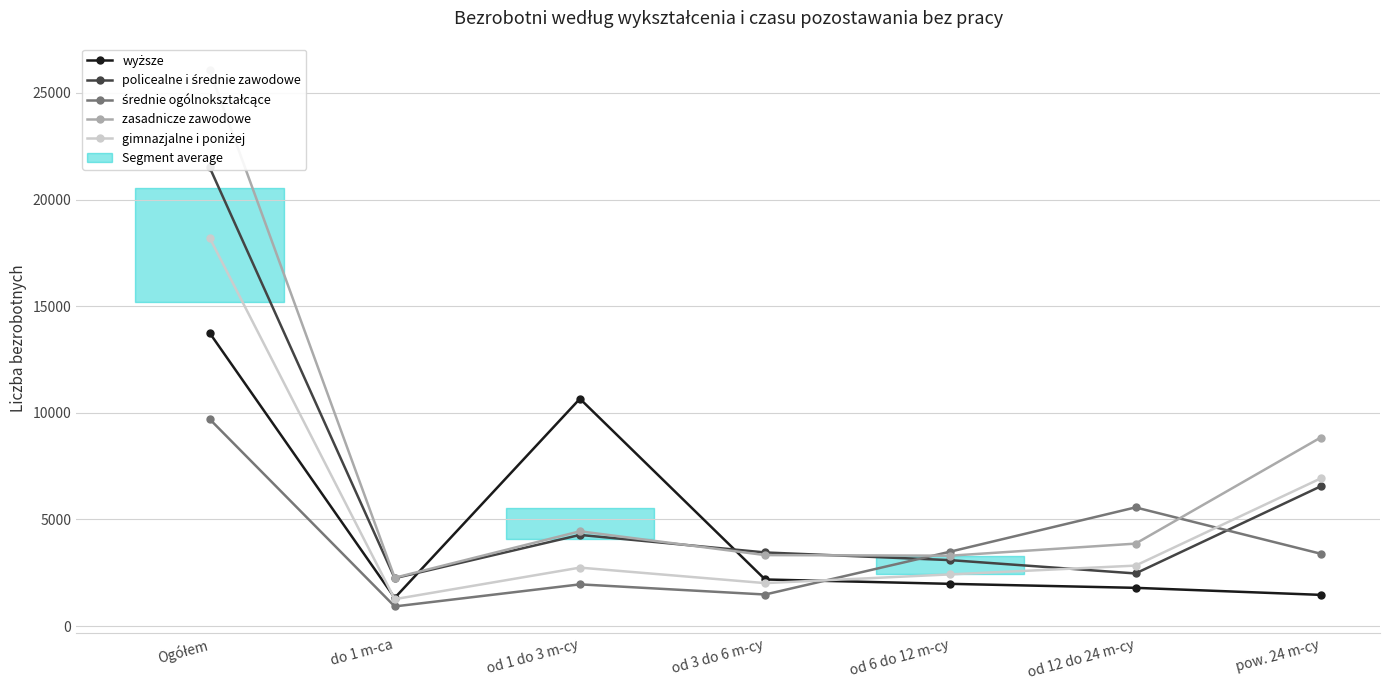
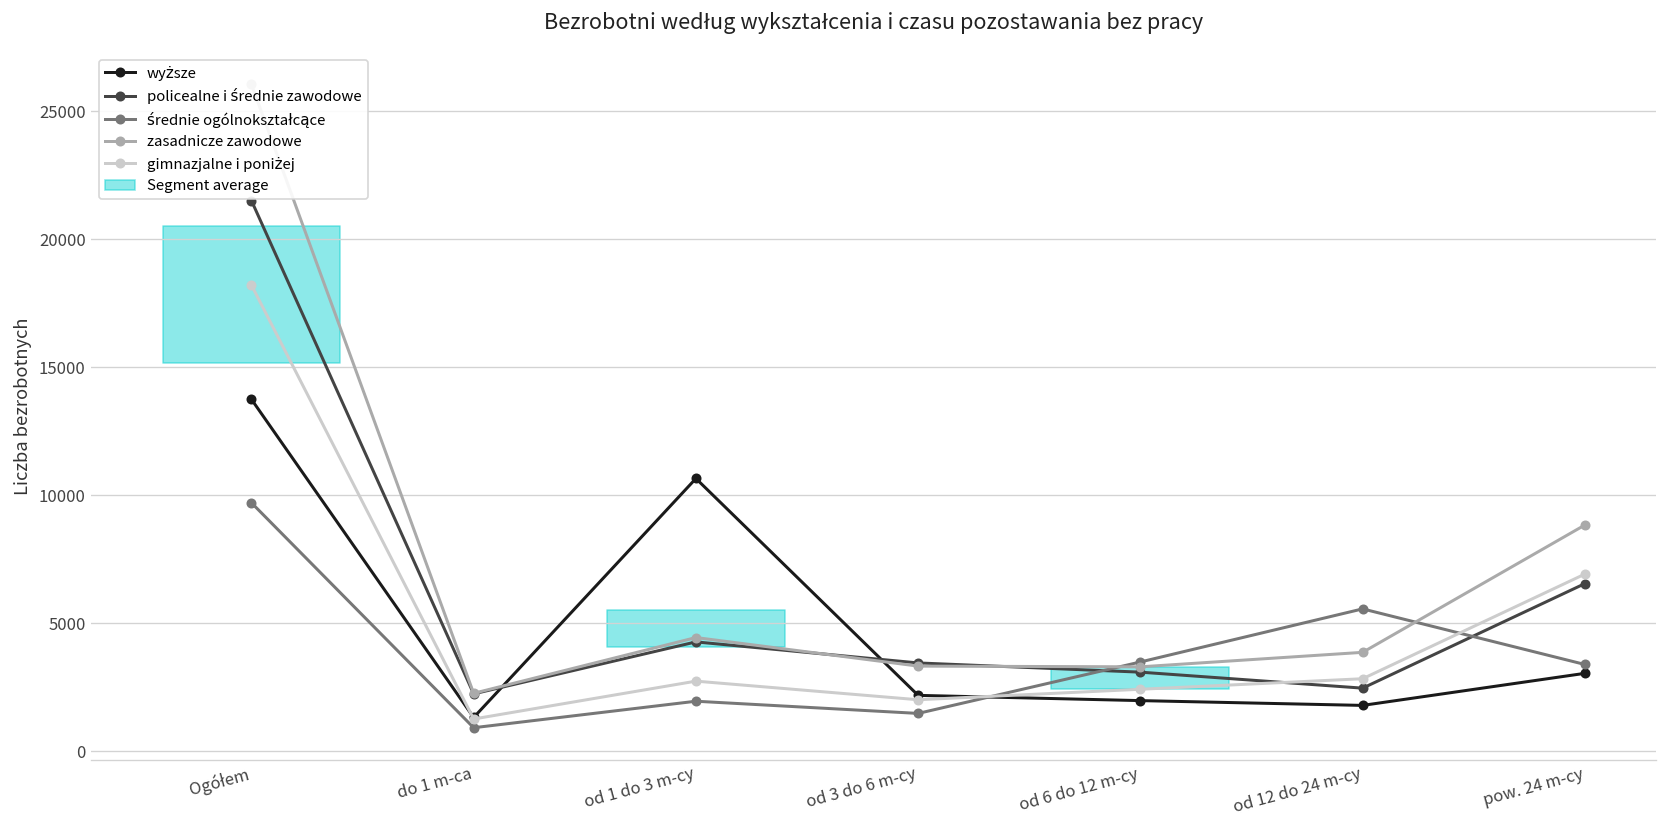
wyższe, pow. 24 m-cy: 1500 -> 3000
